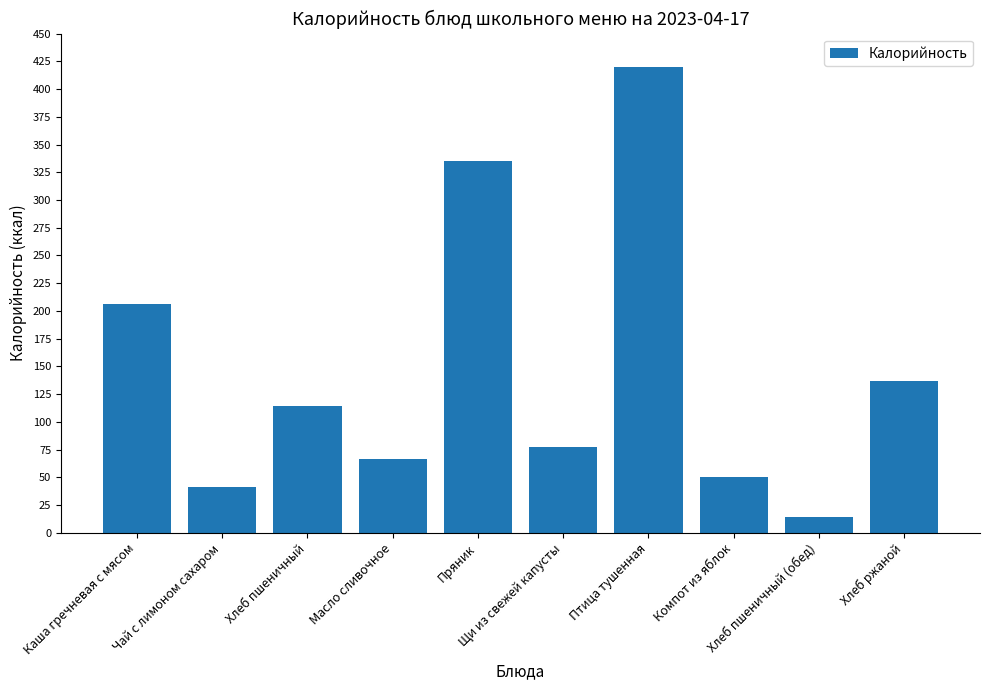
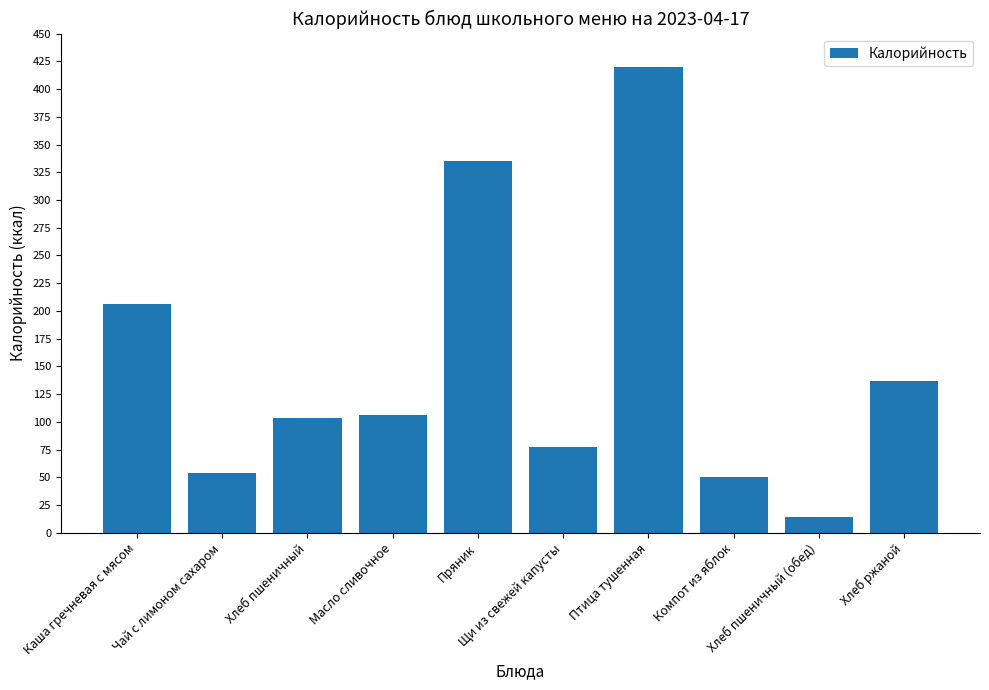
Чай с лимоном сахаром: 41 -> 54
Хлеб пшеничный: 114 -> 103
Масло сливочное: 66 -> 106
